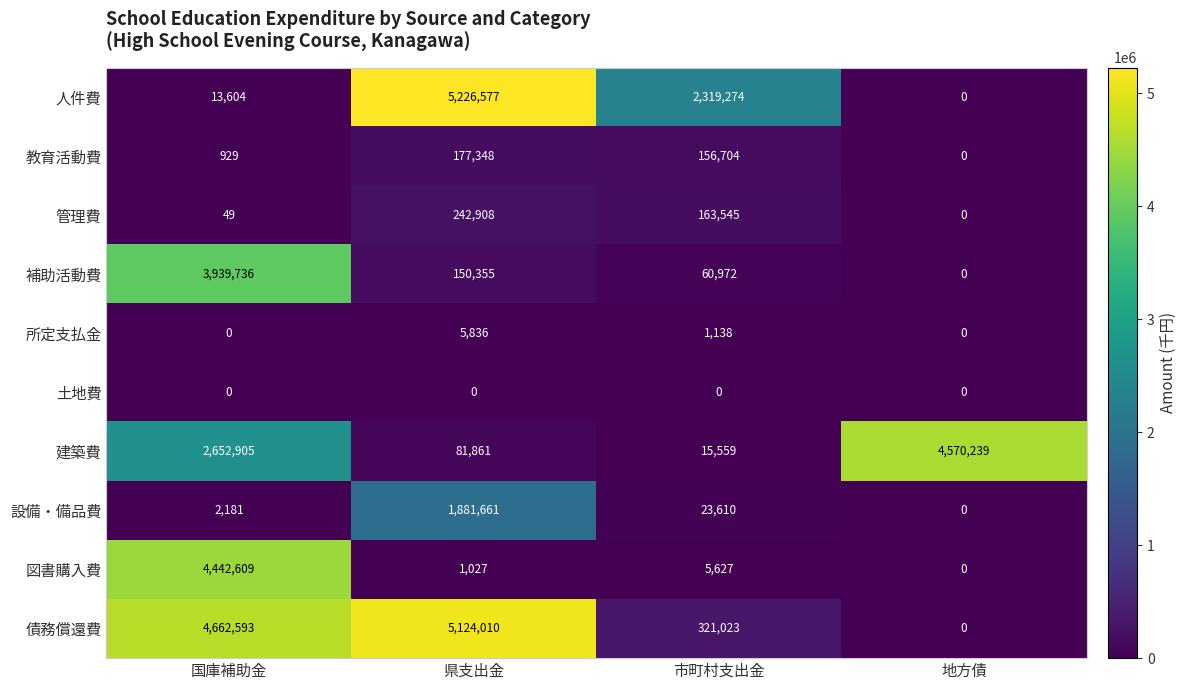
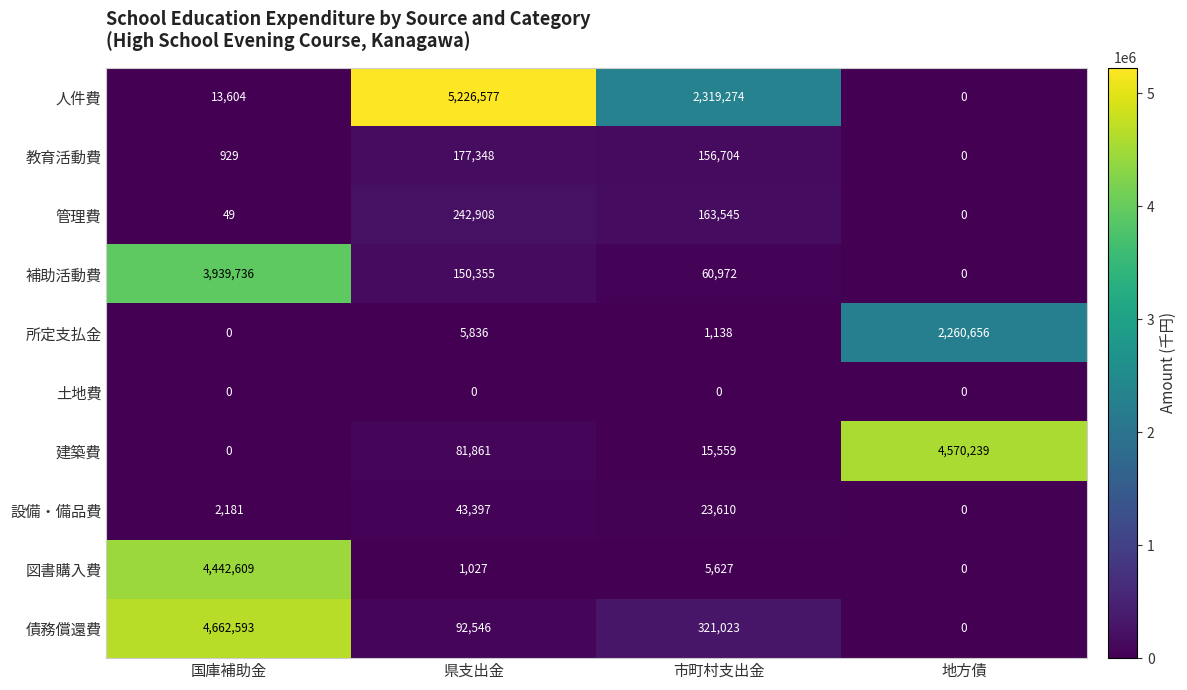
所定支払金, 地方債: 0 -> 2,260,656
建築費, 国庫補助金: 2,652,905 -> 0
設備・備品費, 県支出金: 1,881,661 -> 43,397
債務償還費, 県支出金: 5,124,010 -> 92,546
